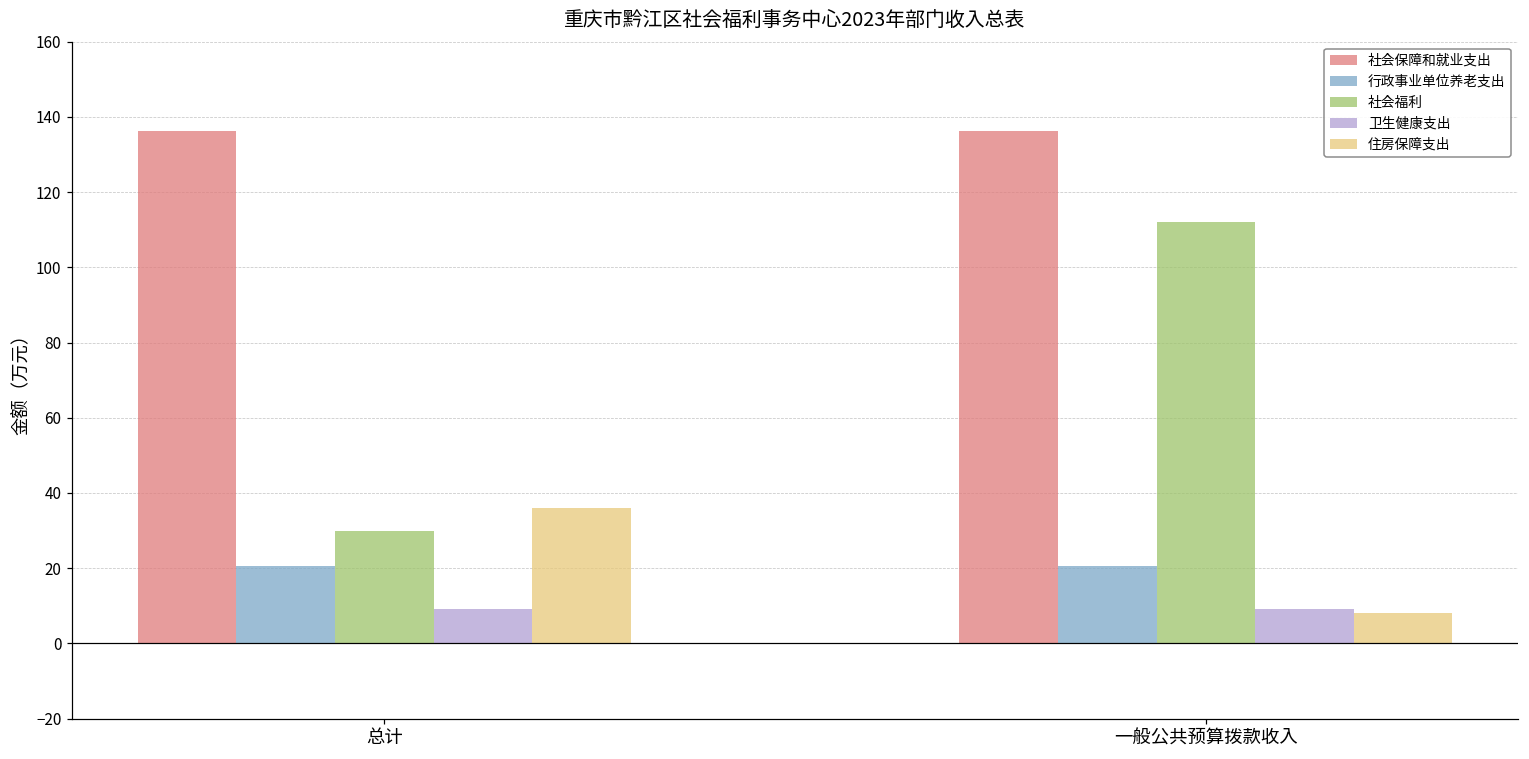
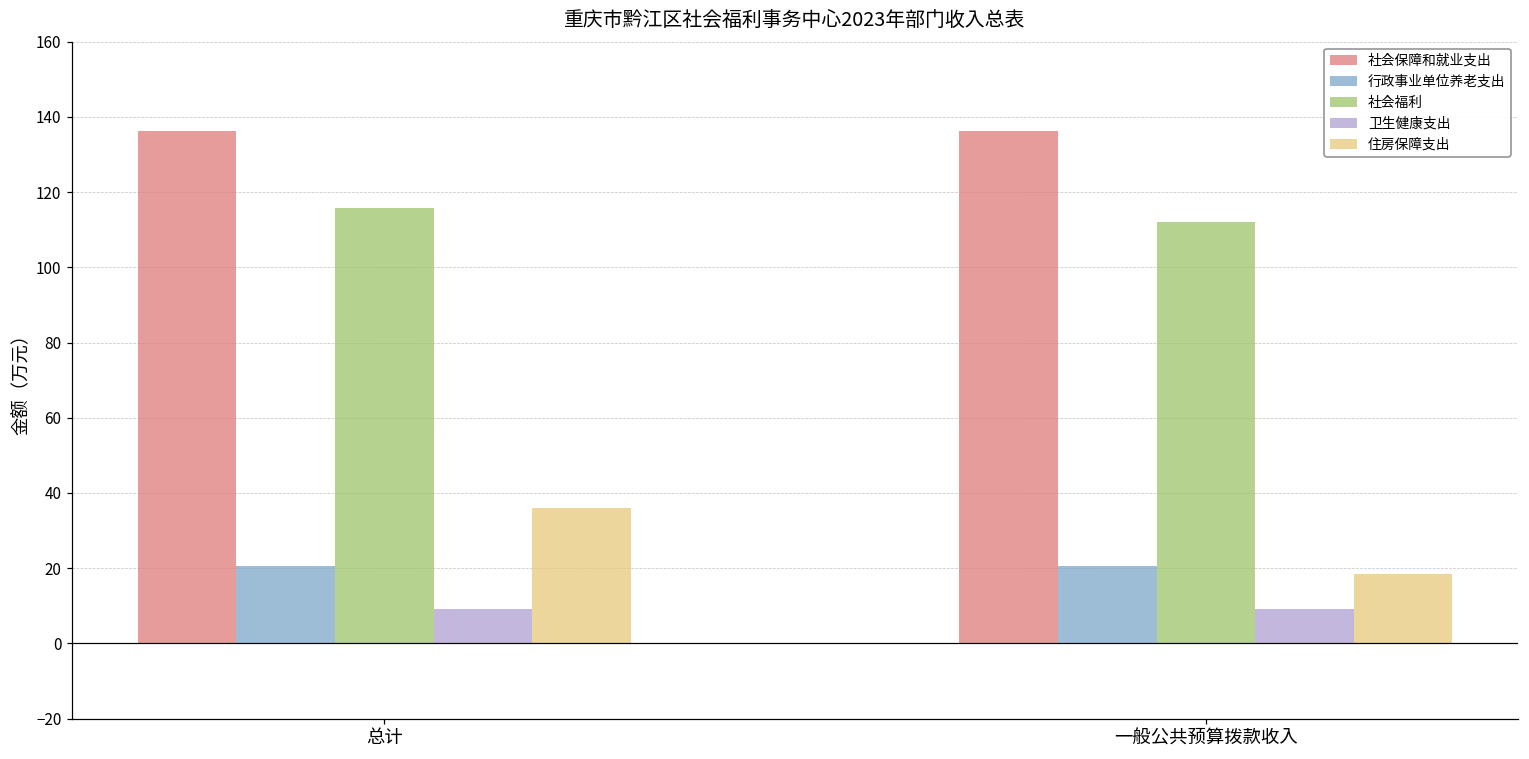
社会福利, 总计: 30 -> 116
住房保障支出, 一般公共预算拨款收入: 8 -> 19
